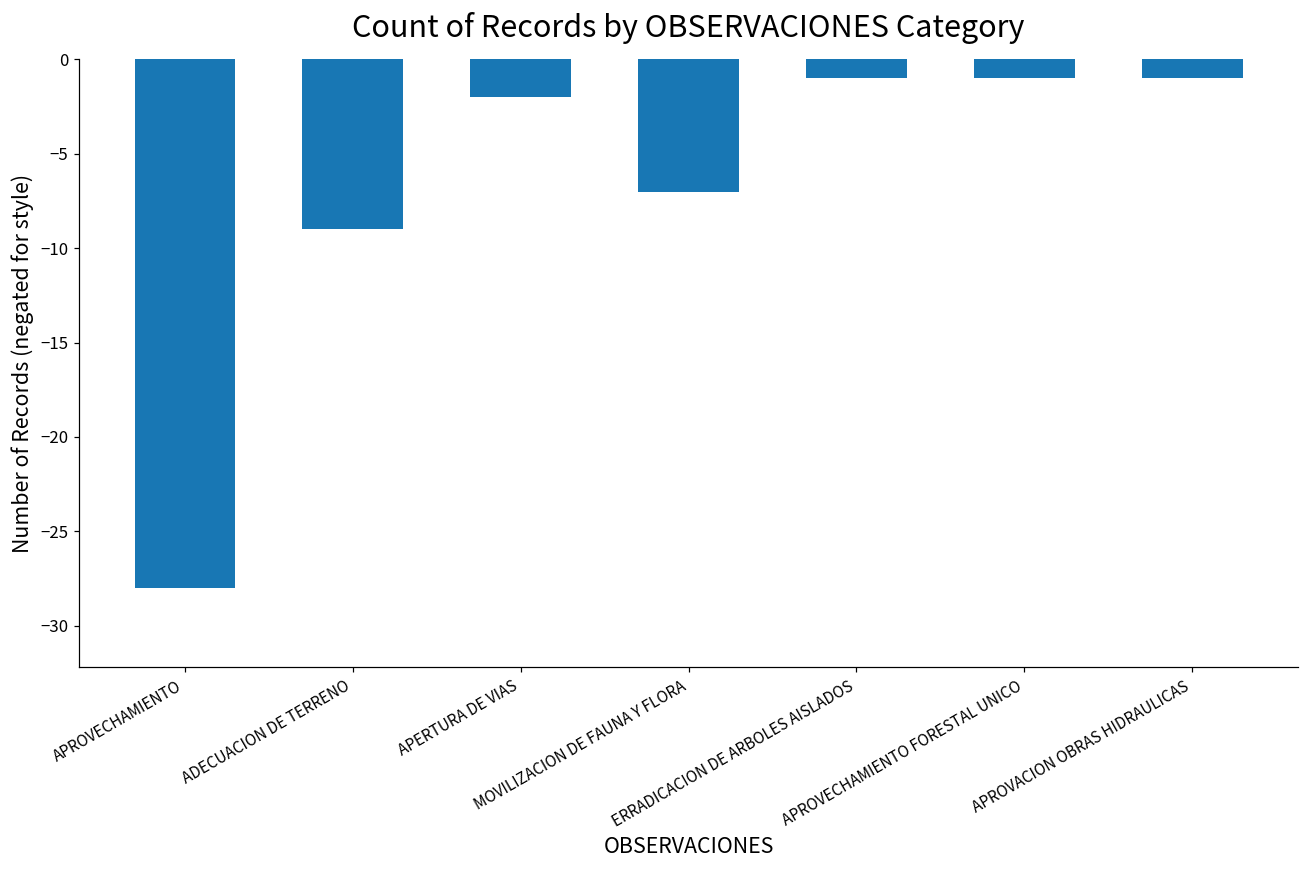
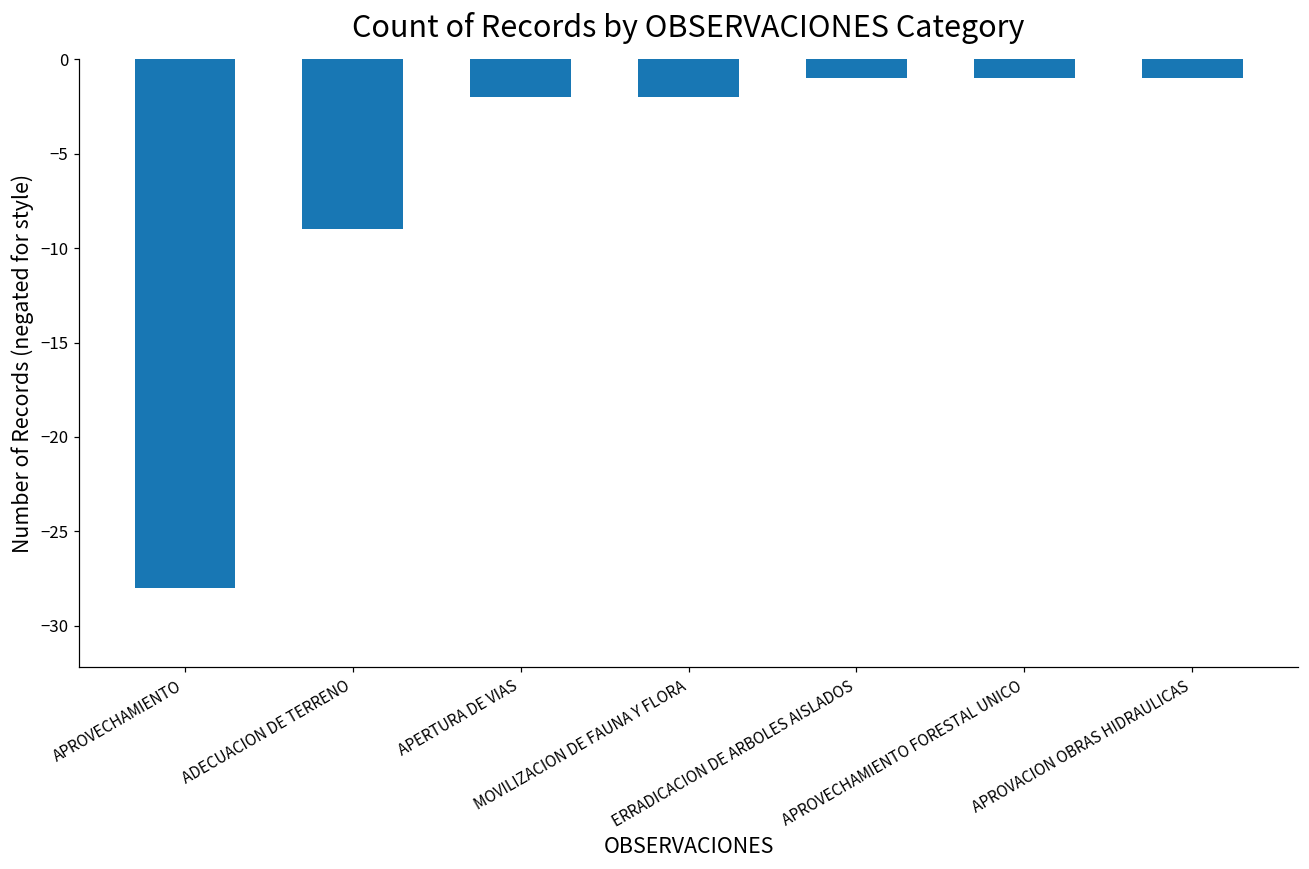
MOVILIZACION DE FAUNA Y FLORA: -7.0 -> -2.0
